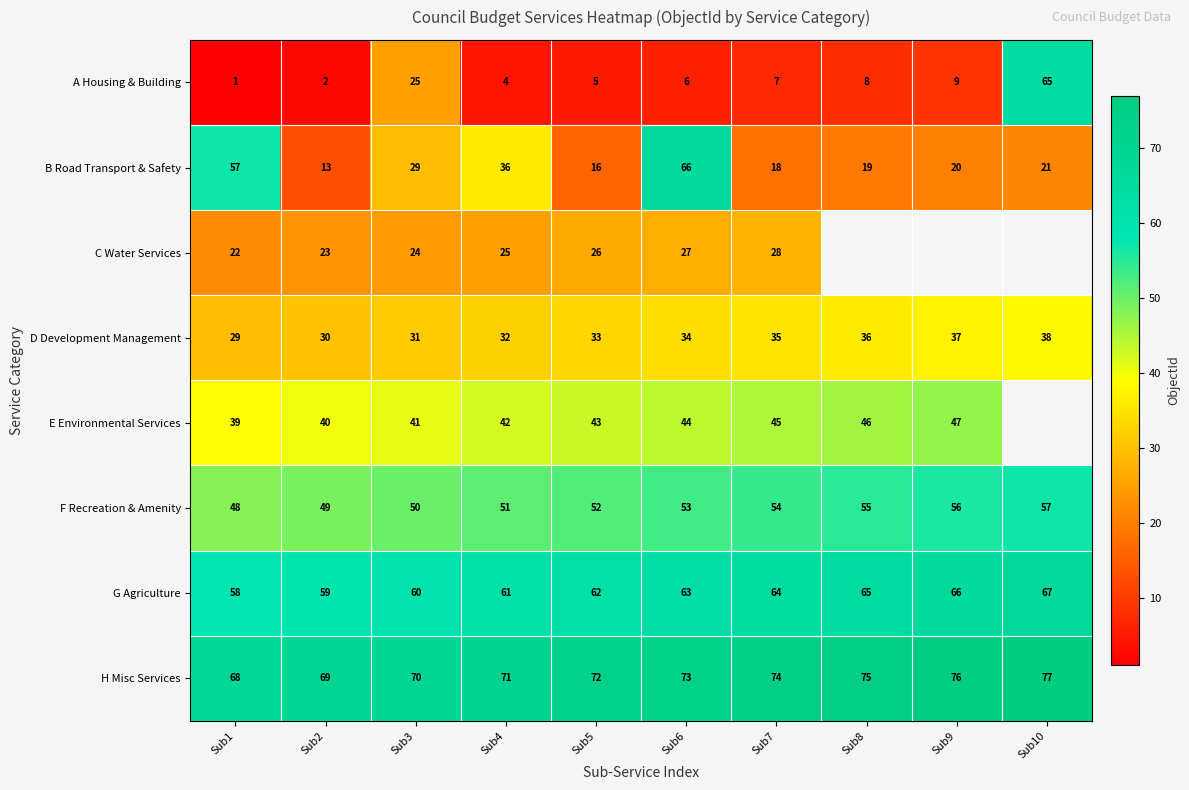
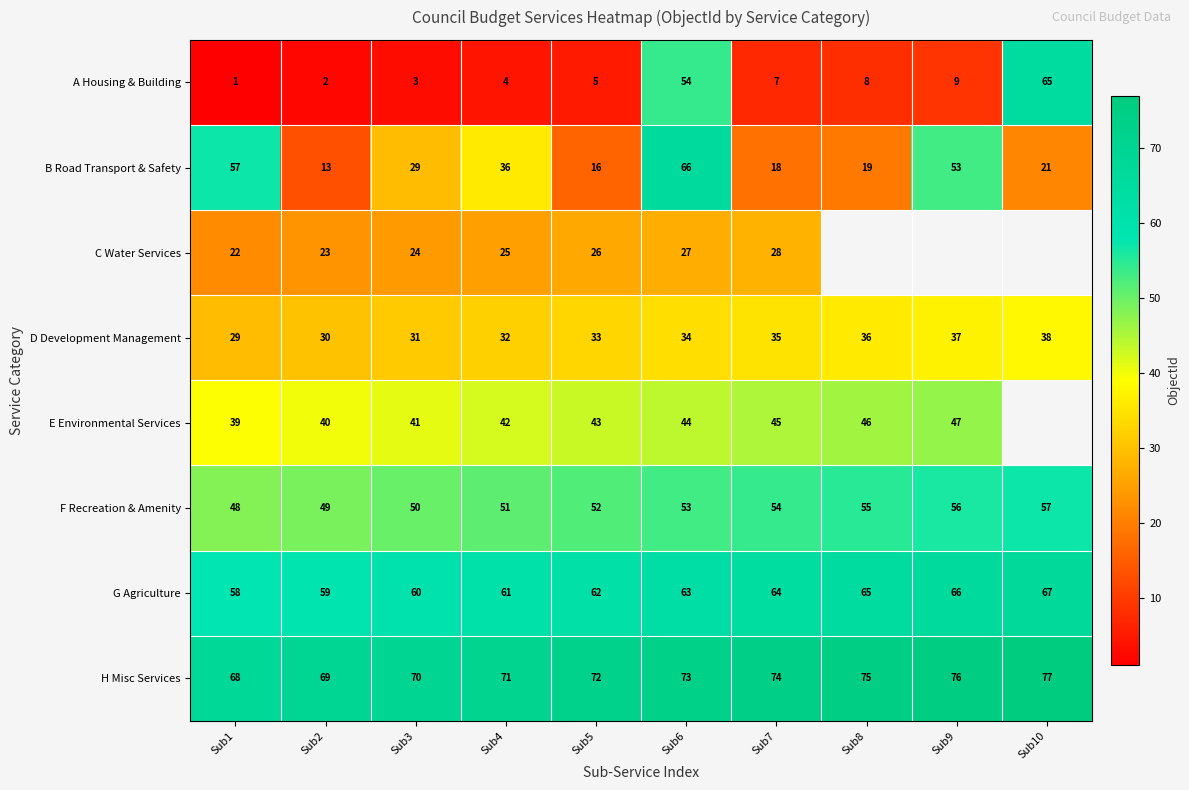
A Housing & Building, Sub3: 25 -> 3
A Housing & Building, Sub6: 6 -> 54
B Road Transport & Safety, Sub9: 20 -> 53
